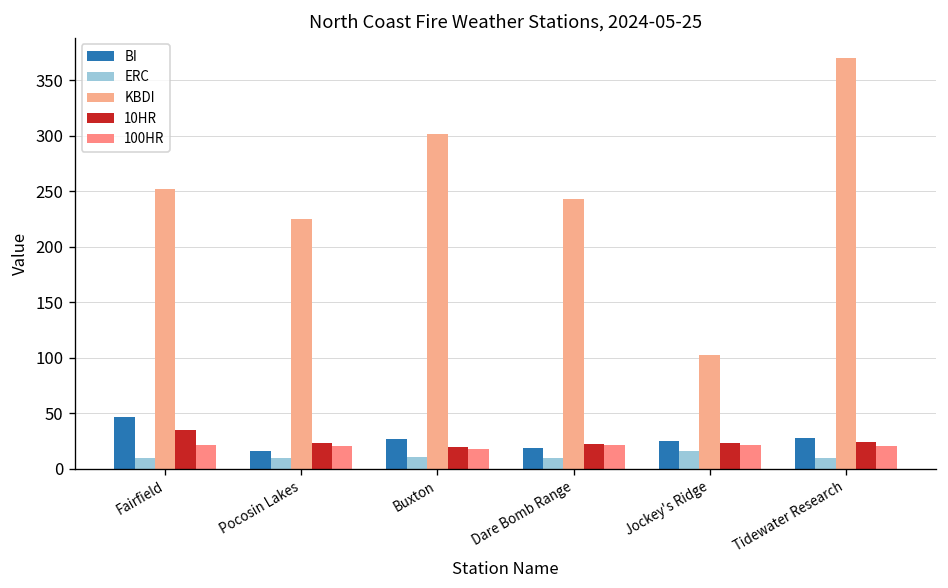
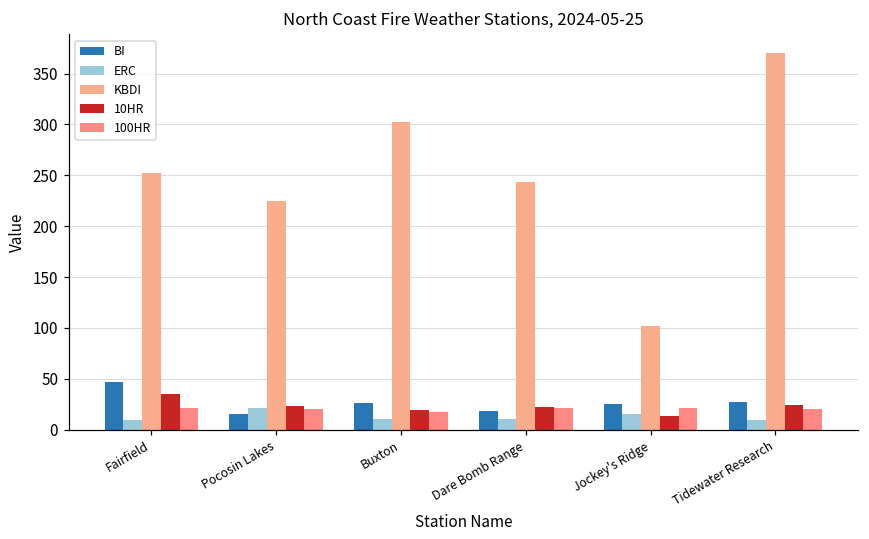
ERC, Pocosin Lakes: 10 -> 20
10HR, Jockey's Ridge: 20 -> 10
